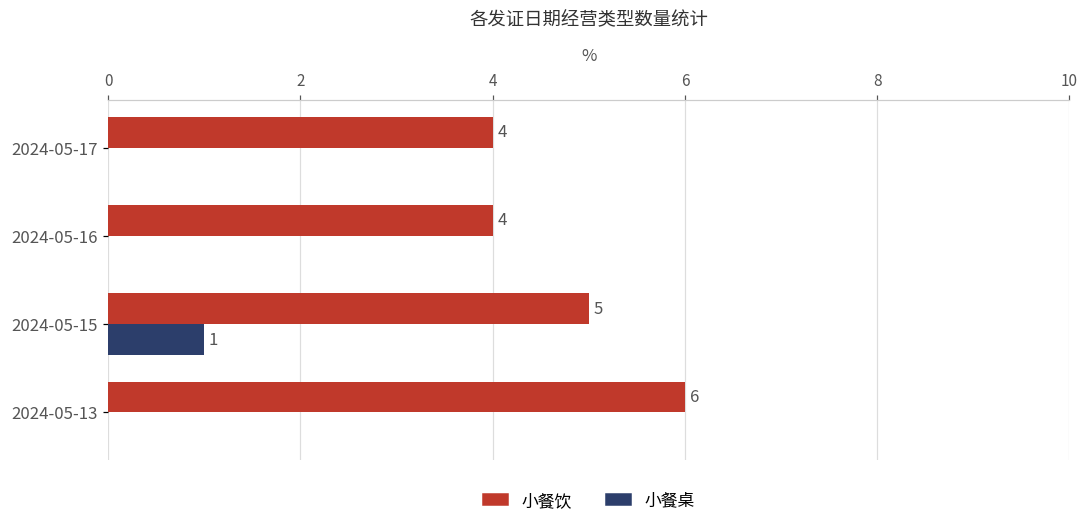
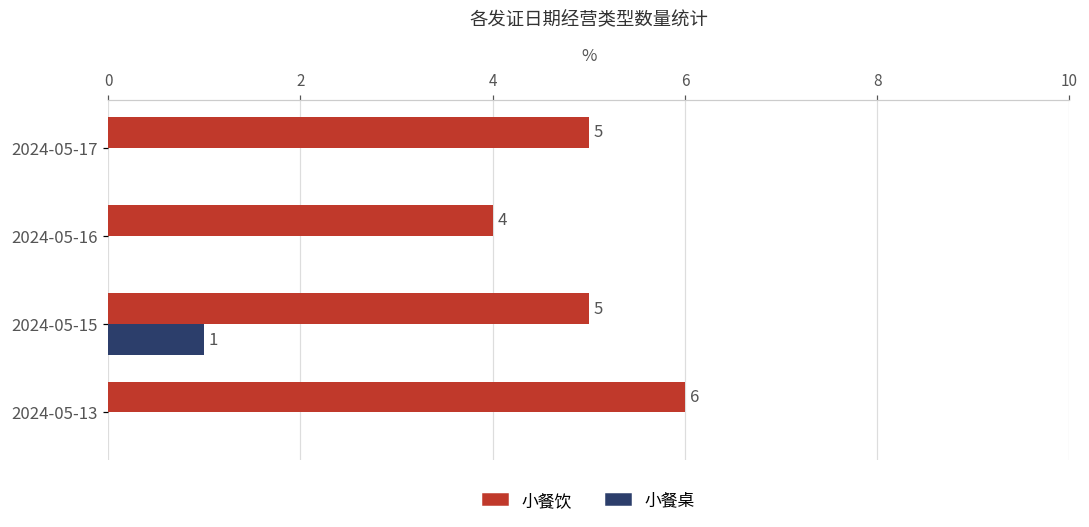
小餐饮, 2024-05-17: 4 -> 5
